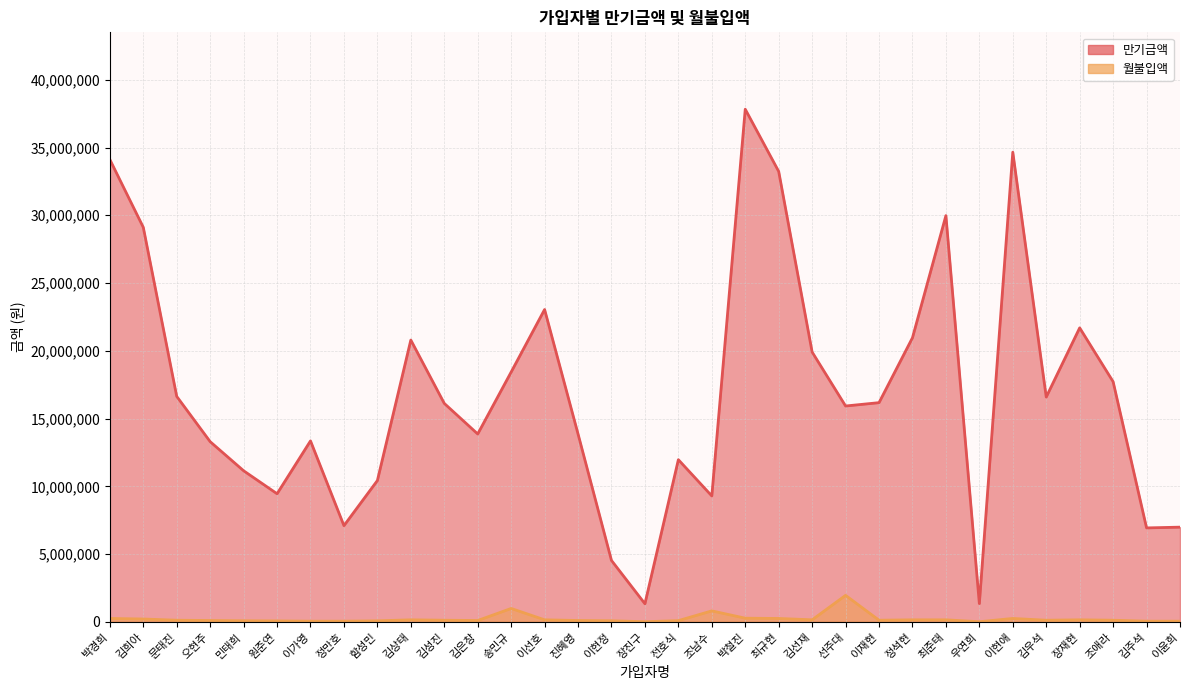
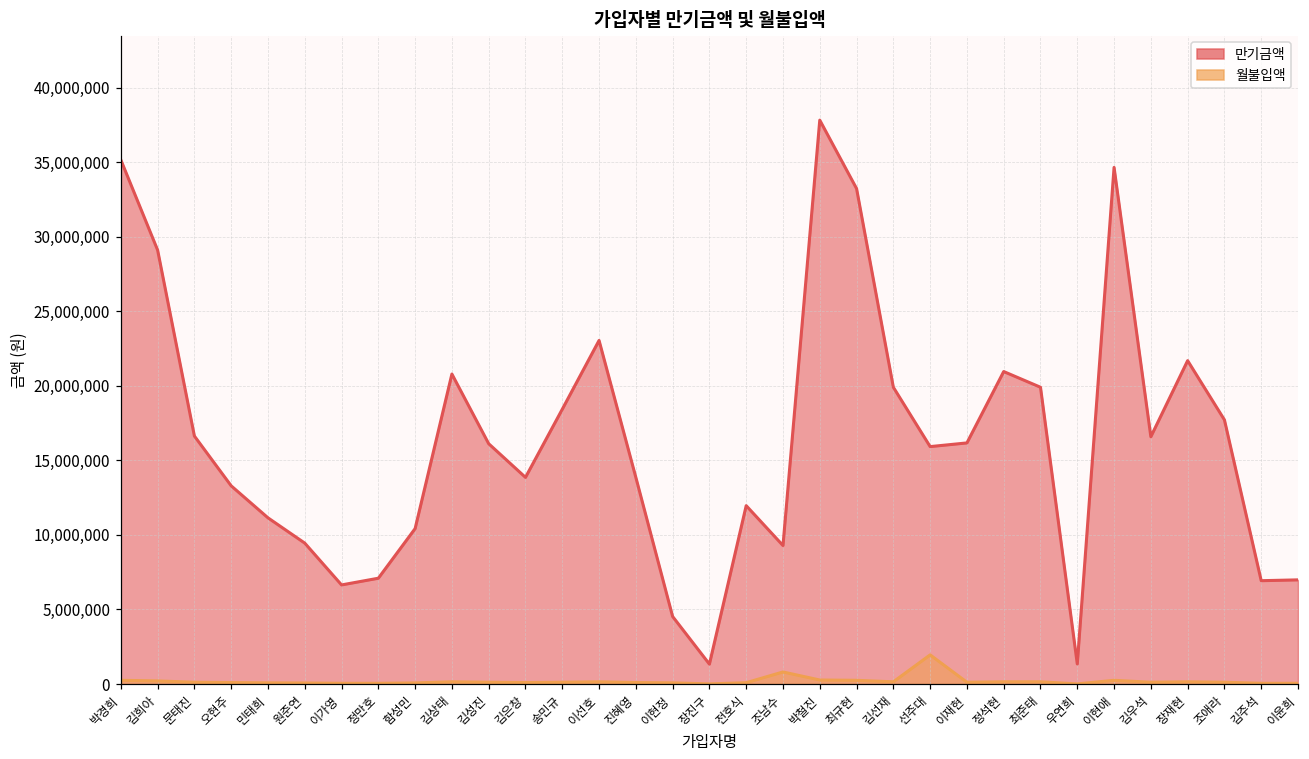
만기금액, 박경희: 34,100,000 -> 35,200,000
만기금액, 이가영: 13,400,000 -> 6,600,000
월불입액, 송민규: 1,000,000 -> 100,000
만기금액, 최준태: 30,000,000 -> 19,900,000
